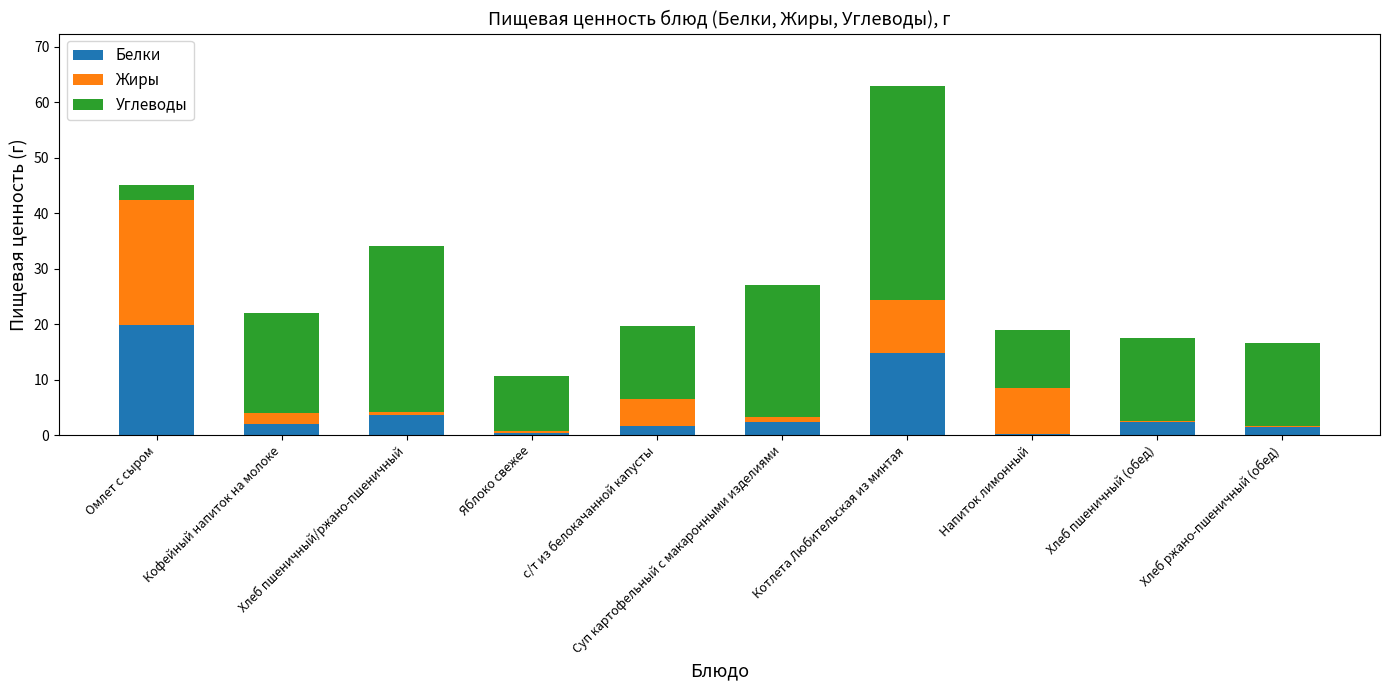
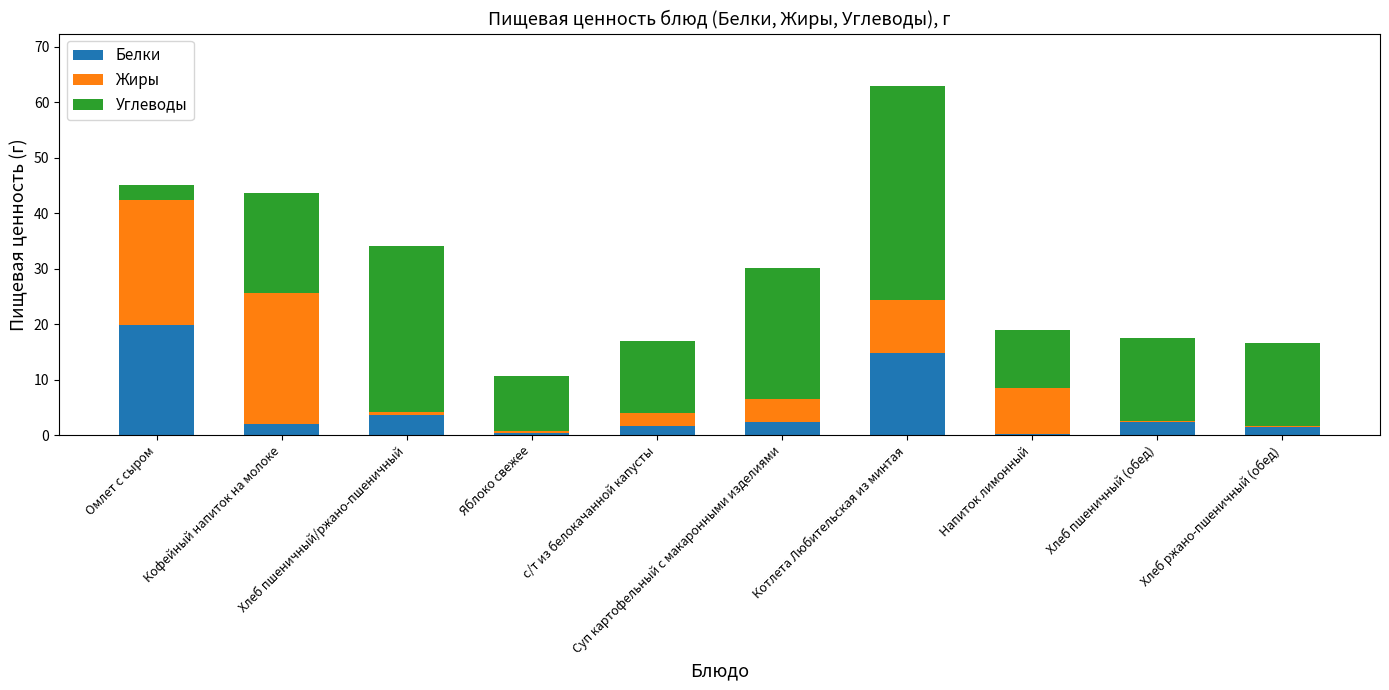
Жиры, Кофейный напиток на молоке: 2 -> 24
Жиры, с/т из белокачанной капусты: 5 -> 2
Жиры, Суп картофельный с макаронными изделиями: 1 -> 4
